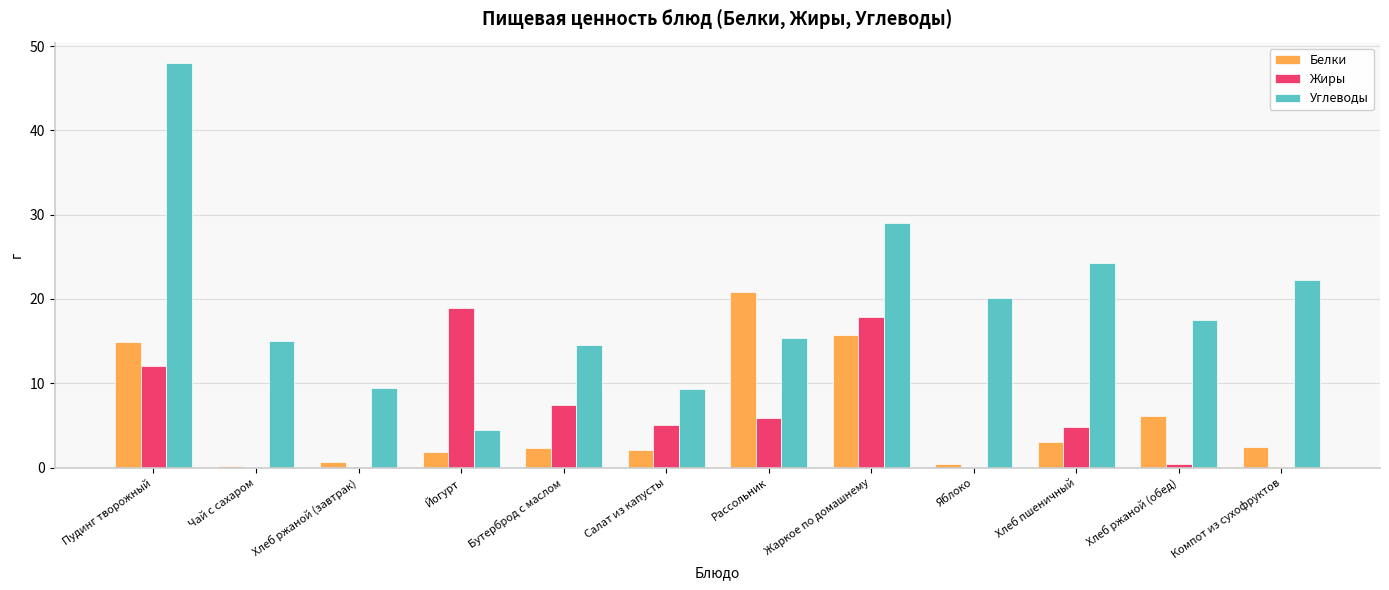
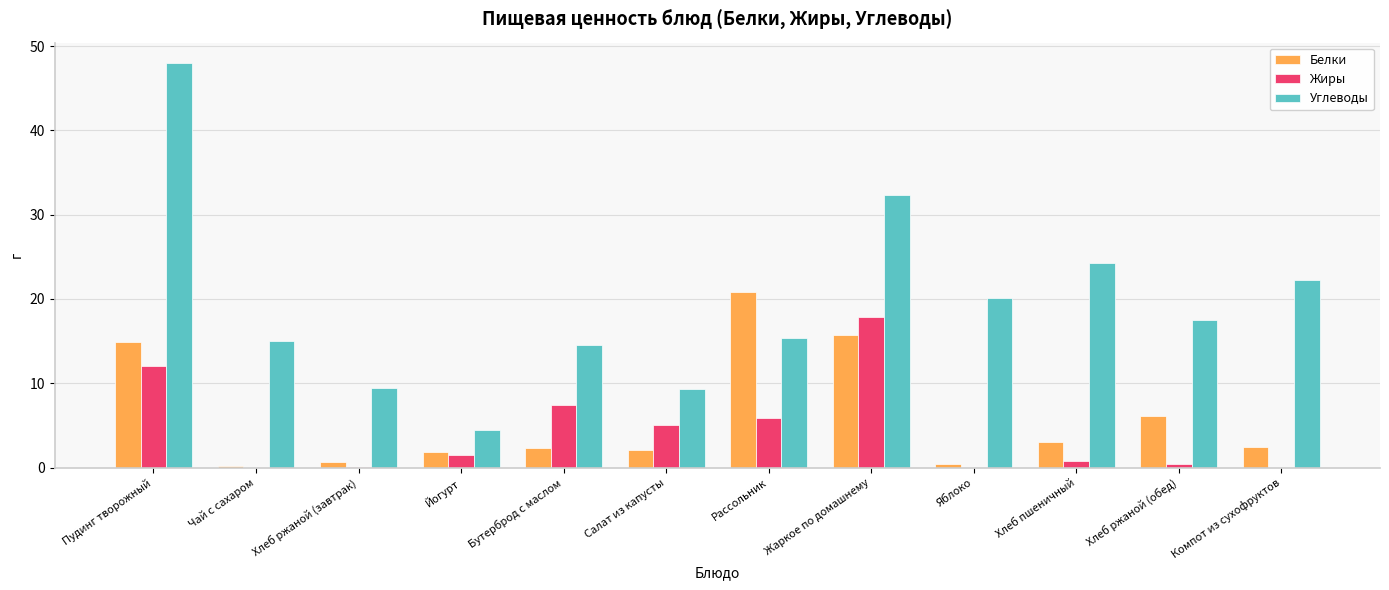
Жиры, Йогурт: 19 -> 2
Углеводы, Жаркое по домашнему: 29 -> 32
Жиры, Хлеб пшеничный: 5 -> 1
